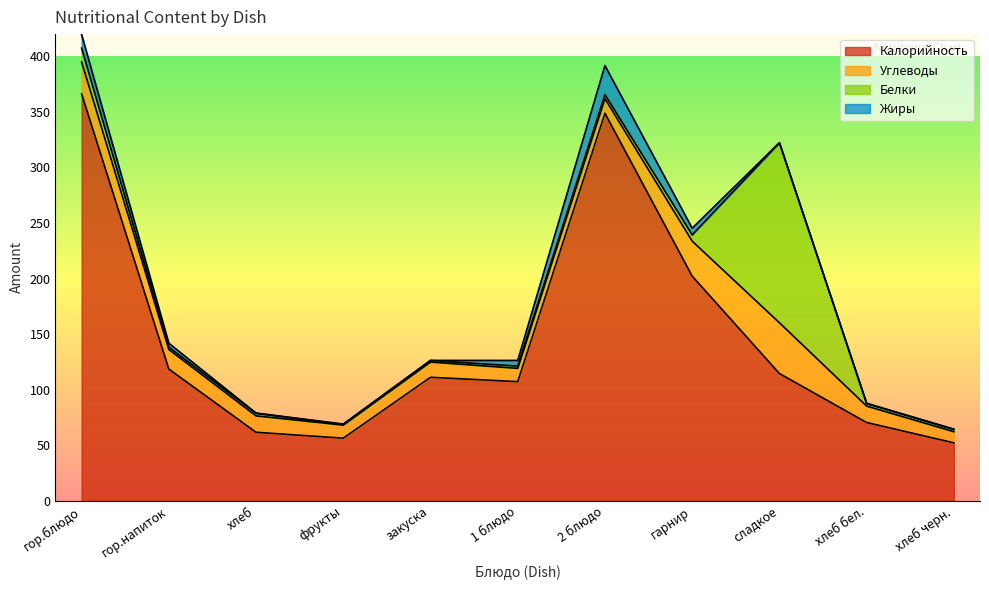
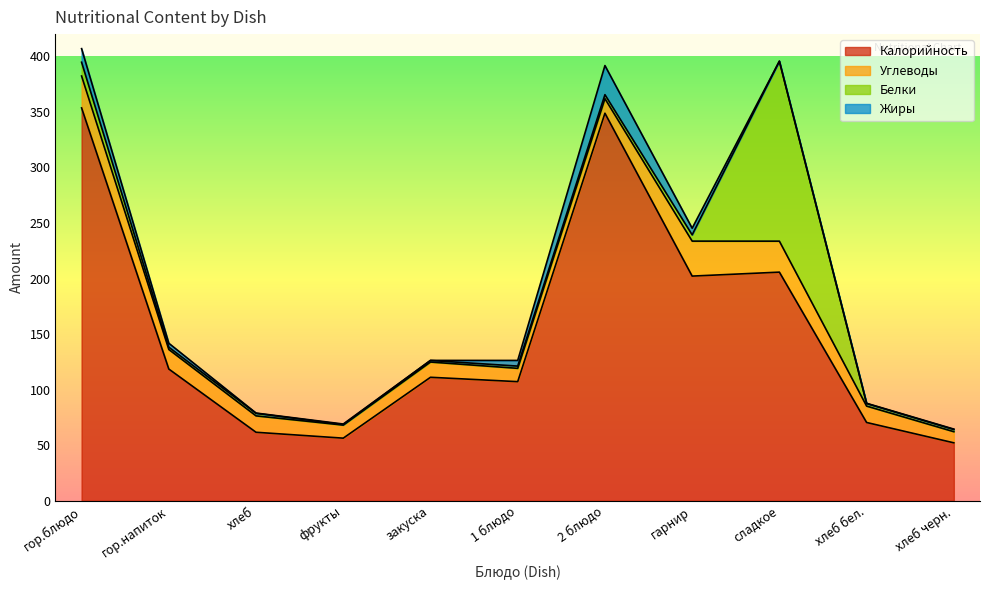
Калорийность, гор.блюдо: 366 -> 354
Калорийность, сладкое: 115 -> 206
Углеводы, сладкое: 46 -> 28
